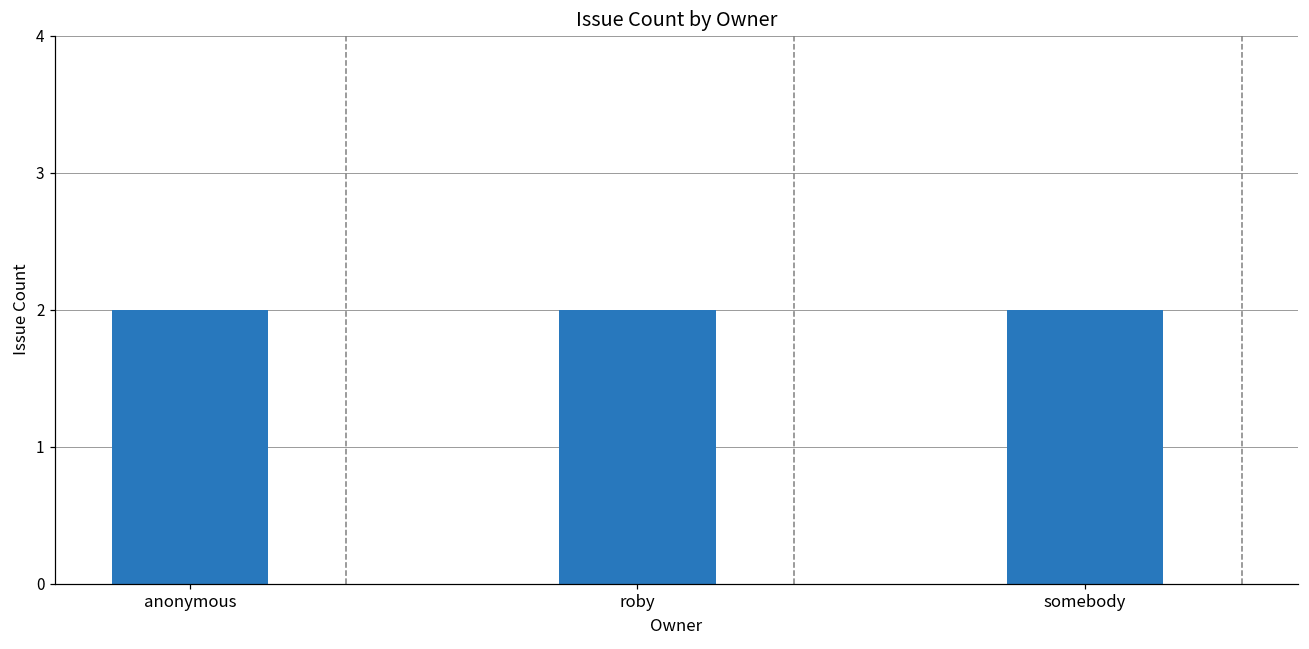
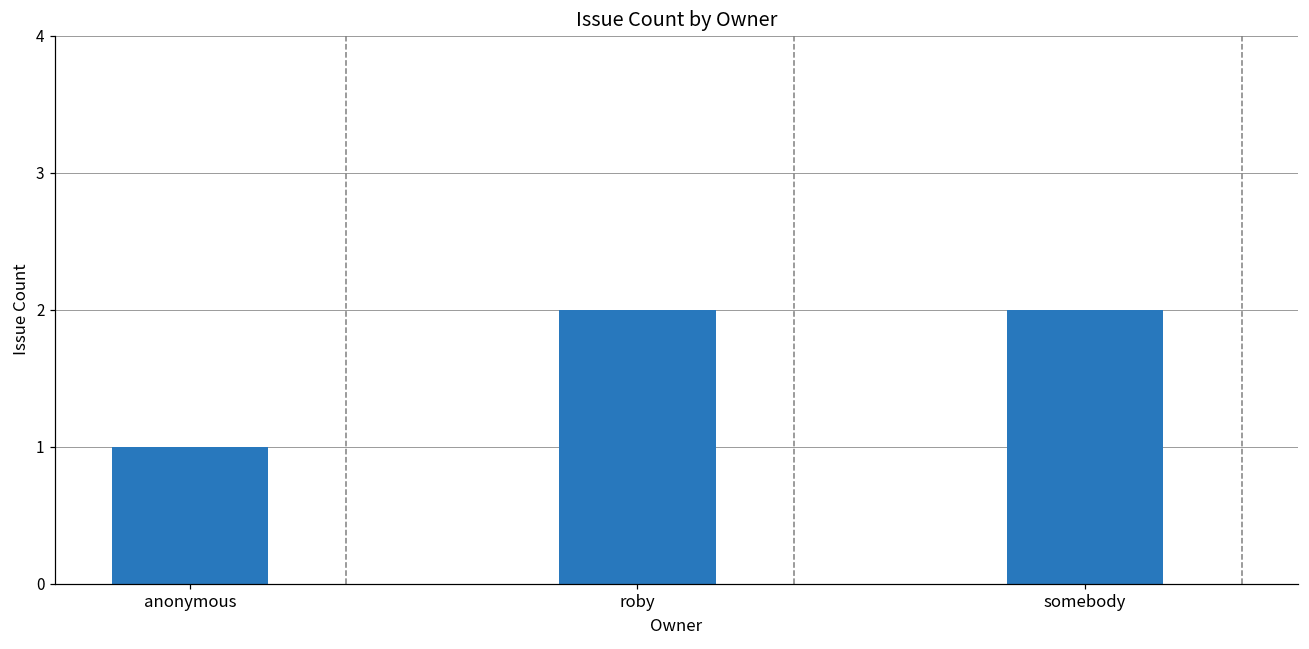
anonymous: 2 -> 1
